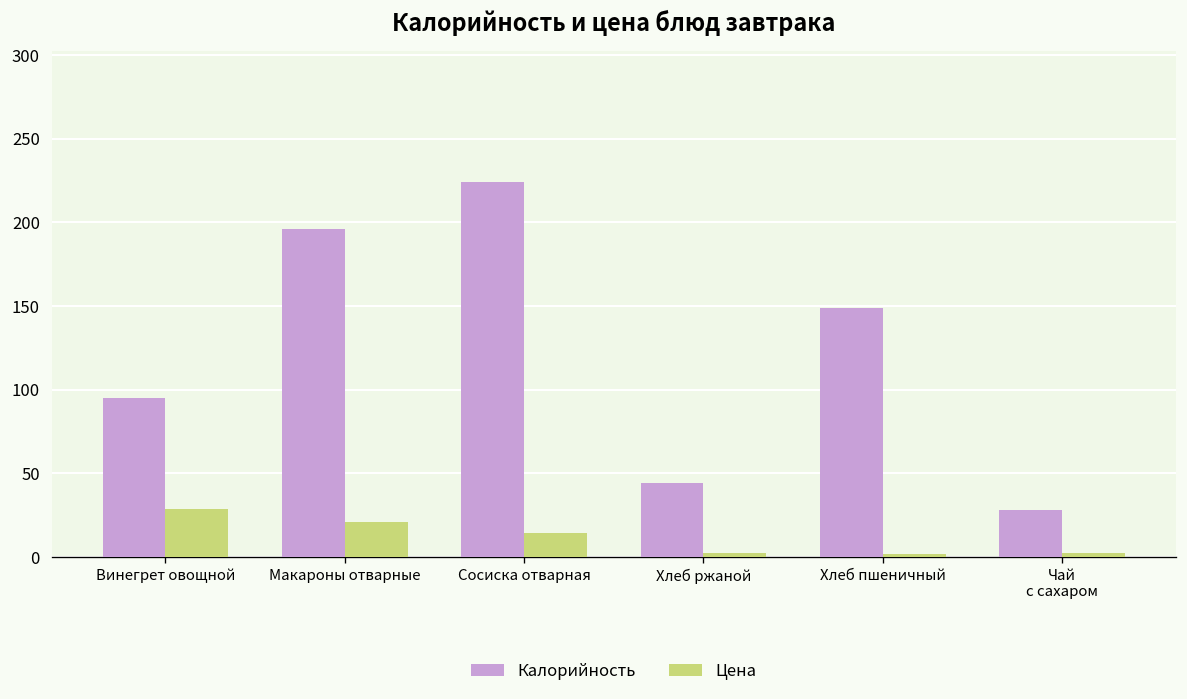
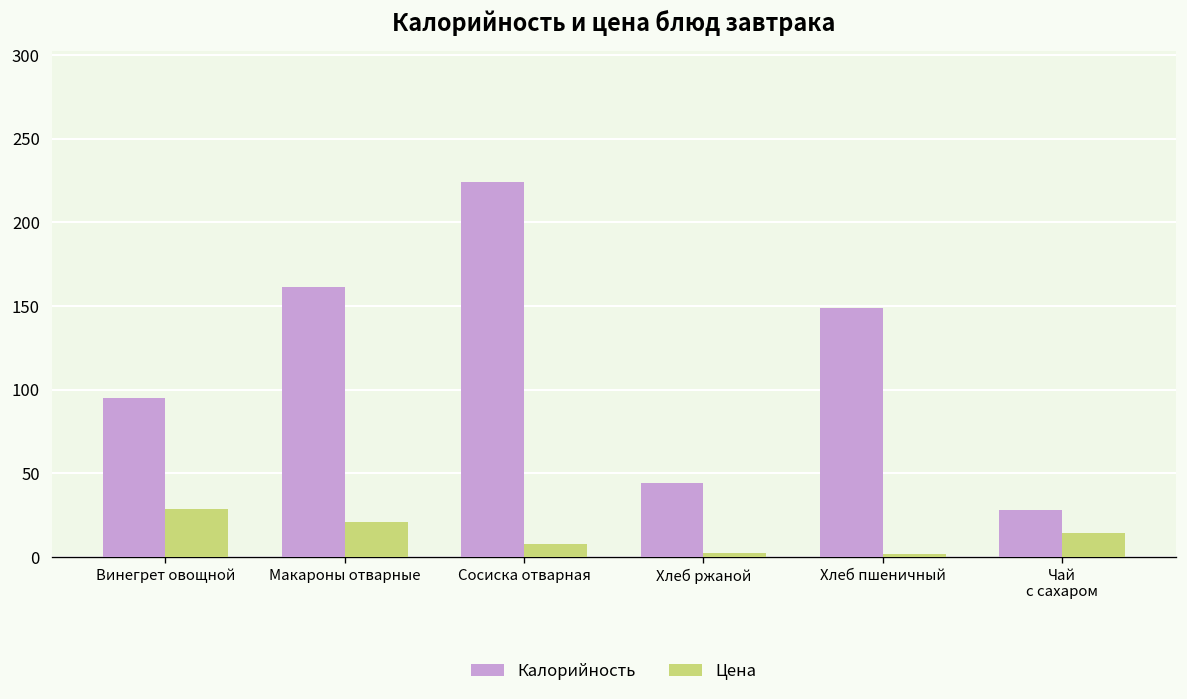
Калорийность, Макароны отварные: 196 -> 161
Цена, Сосиска отварная: 14 -> 8
Цена, Чай с сахаром: 3 -> 14
